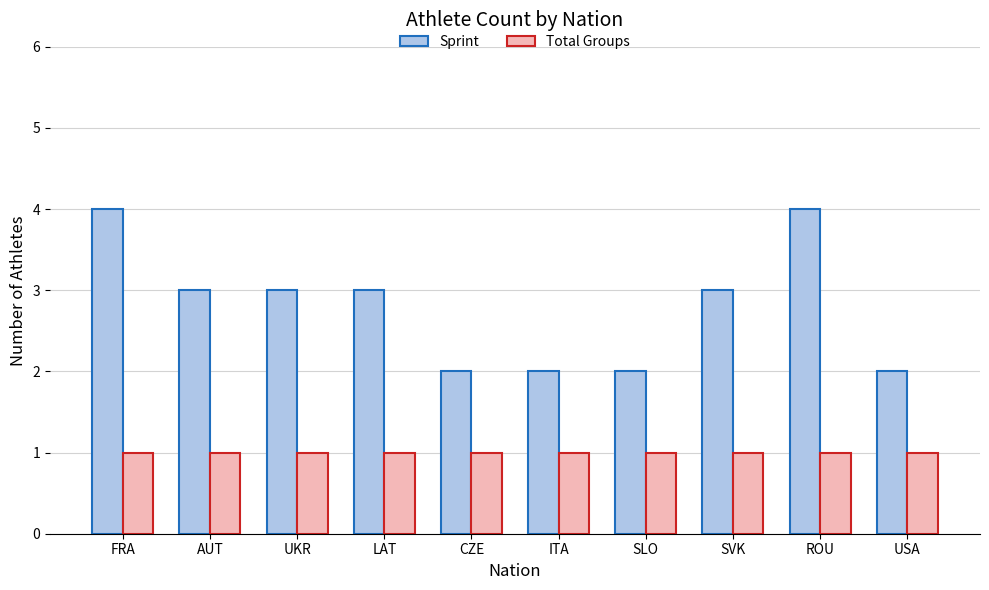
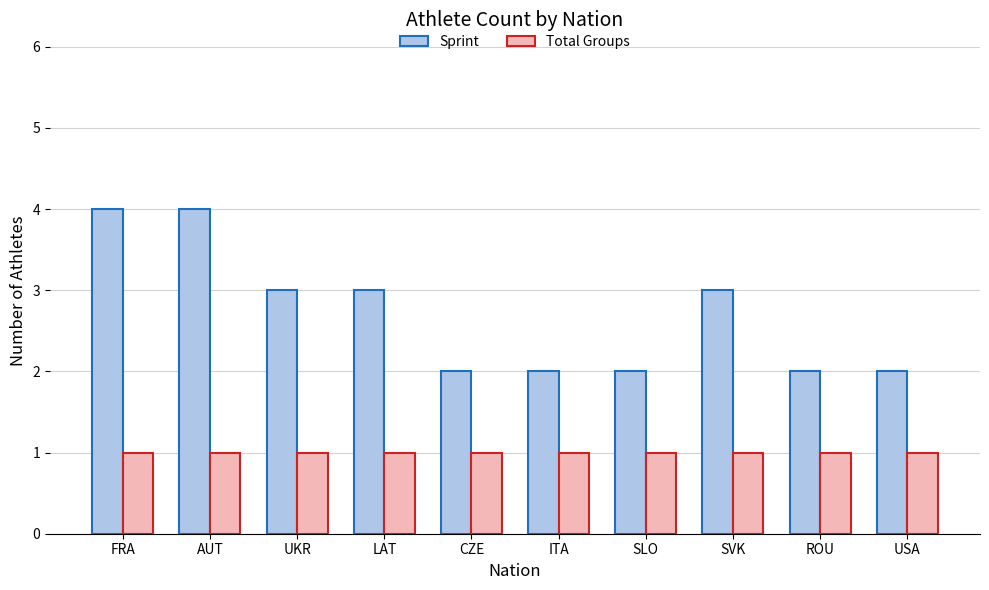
Sprint, AUT: 3 -> 4
Sprint, ROU: 4 -> 2
